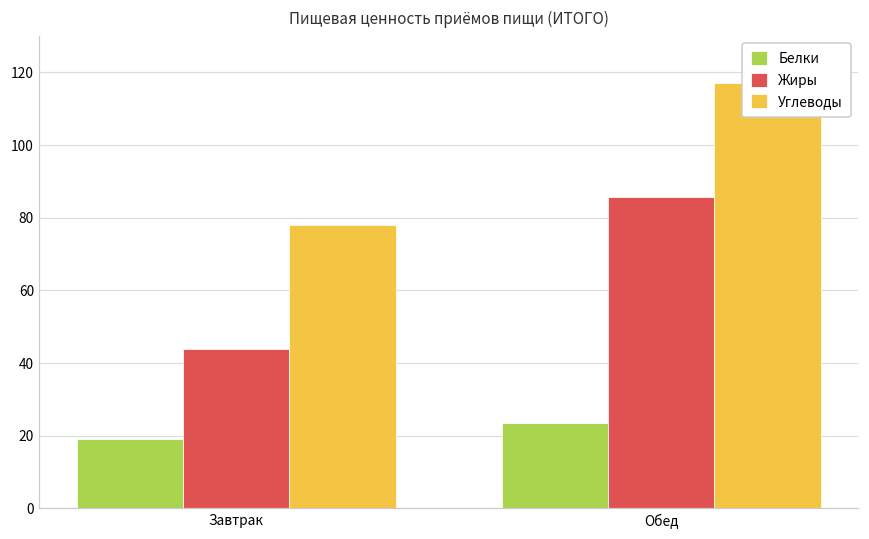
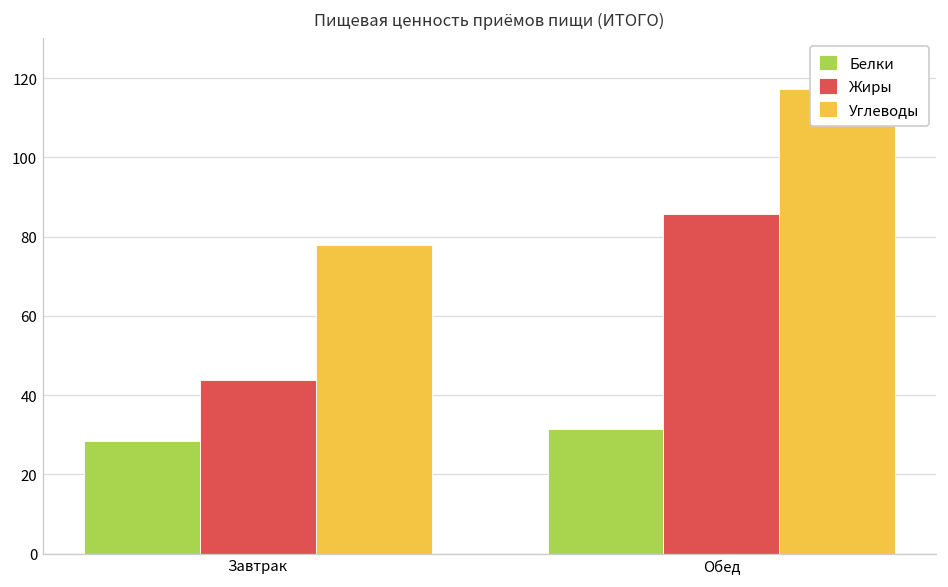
Белки, Завтрак: 19 -> 28
Белки, Обед: 23 -> 32
